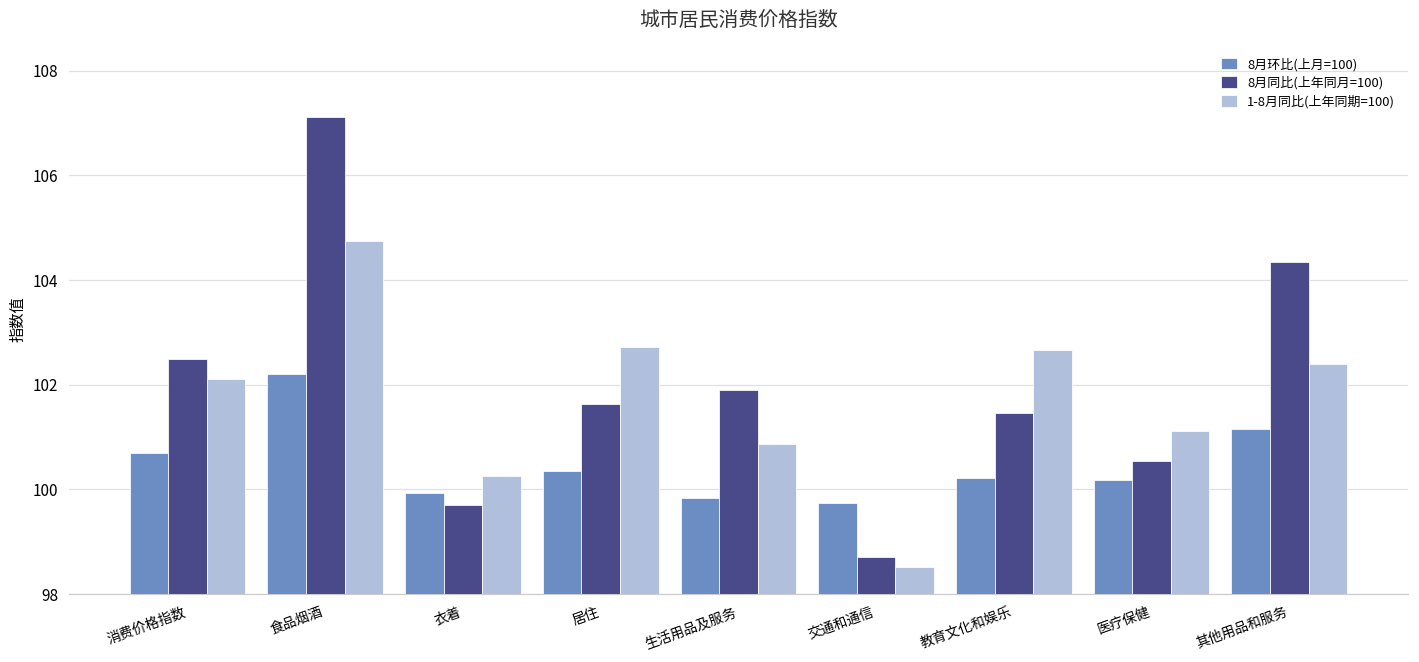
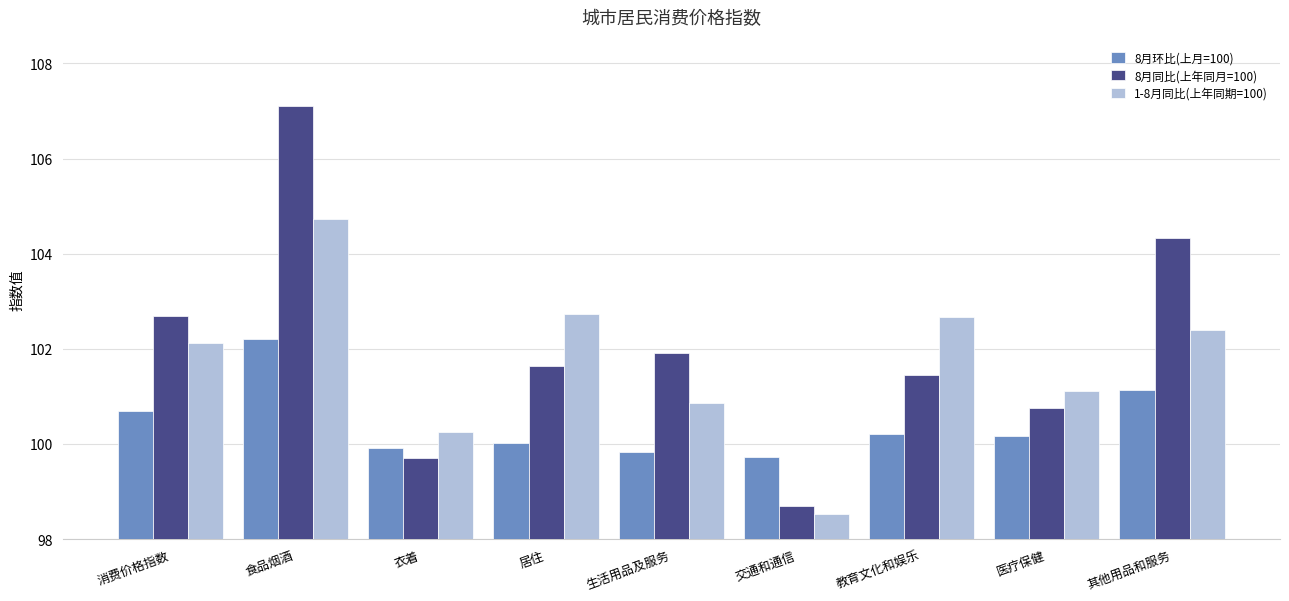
8月同比(上年同月=100), 消费价格指数: 102.5 -> 102.7
8月环比(上月=100), 居住: 100.4 -> 100.0
8月同比(上年同月=100), 医疗保健: 100.5 -> 100.8
